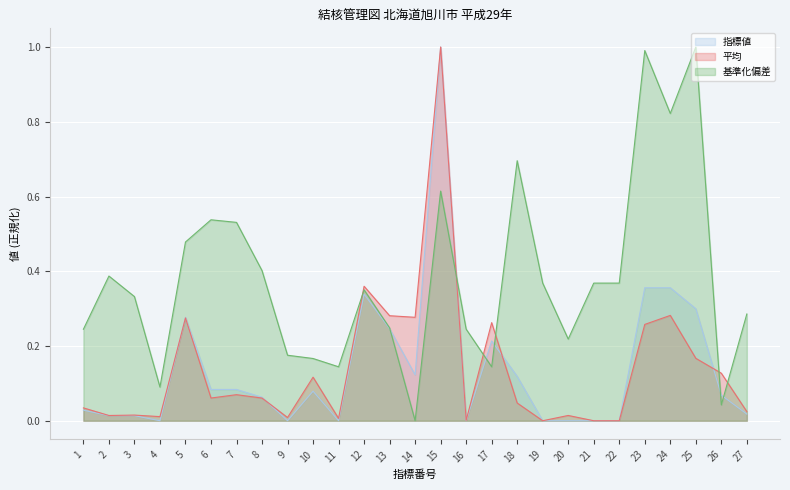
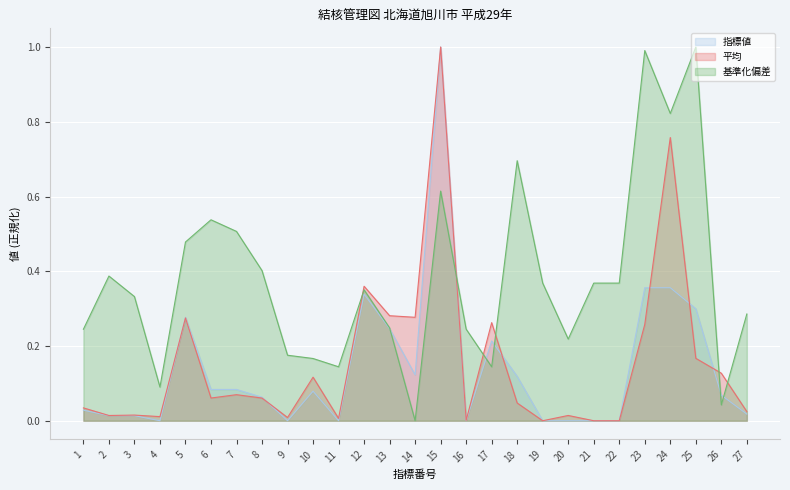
基準化偏差, 7: 0.53 -> 0.51
平均, 24: 0.28 -> 0.76
